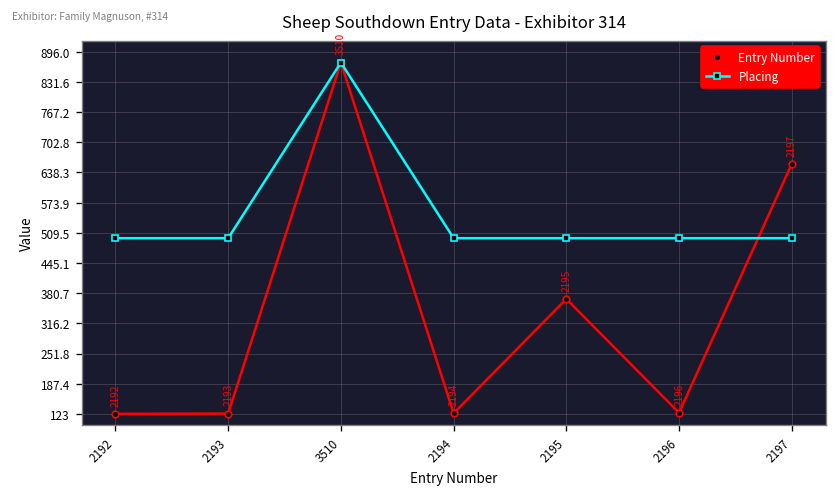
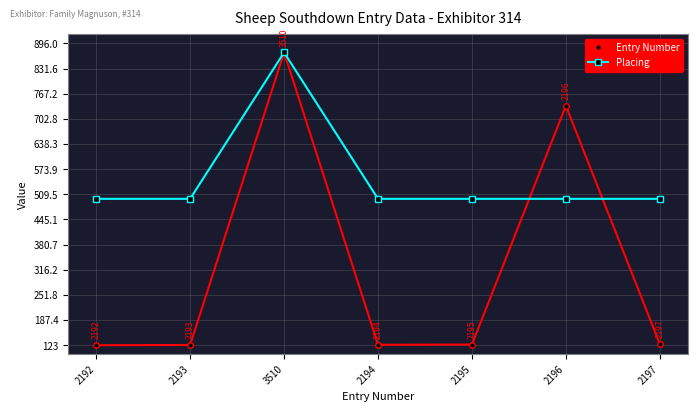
Entry Number, 2195: 370 -> 120
Entry Number, 2196: 130 -> 740
Entry Number, 2197: 660 -> 130
